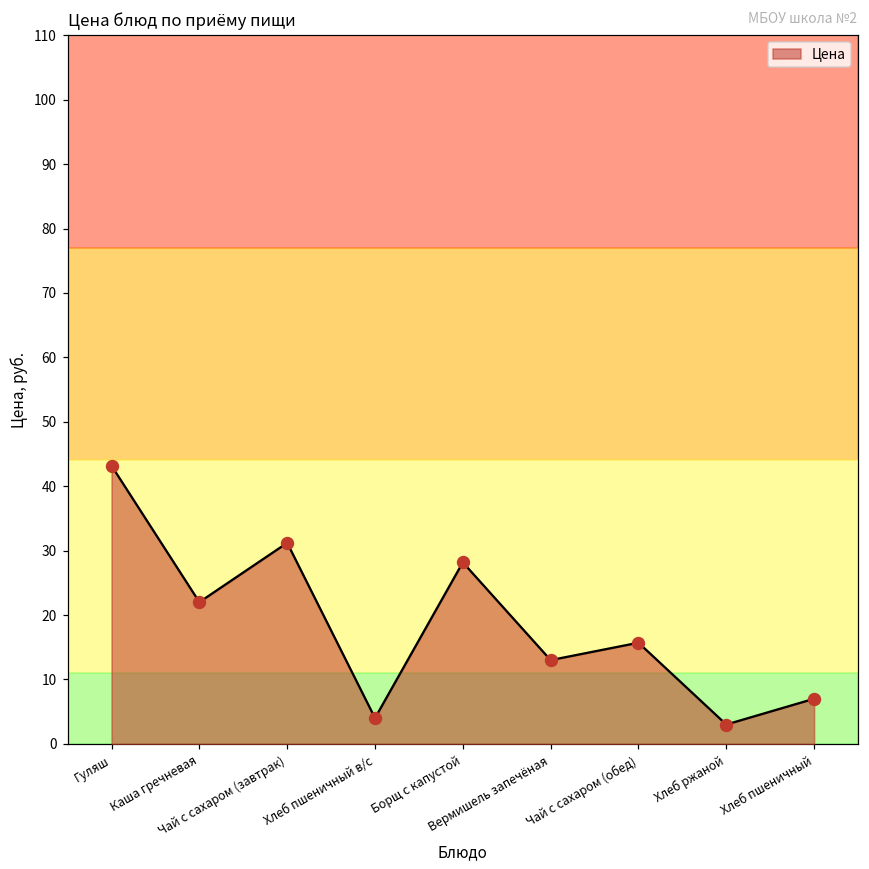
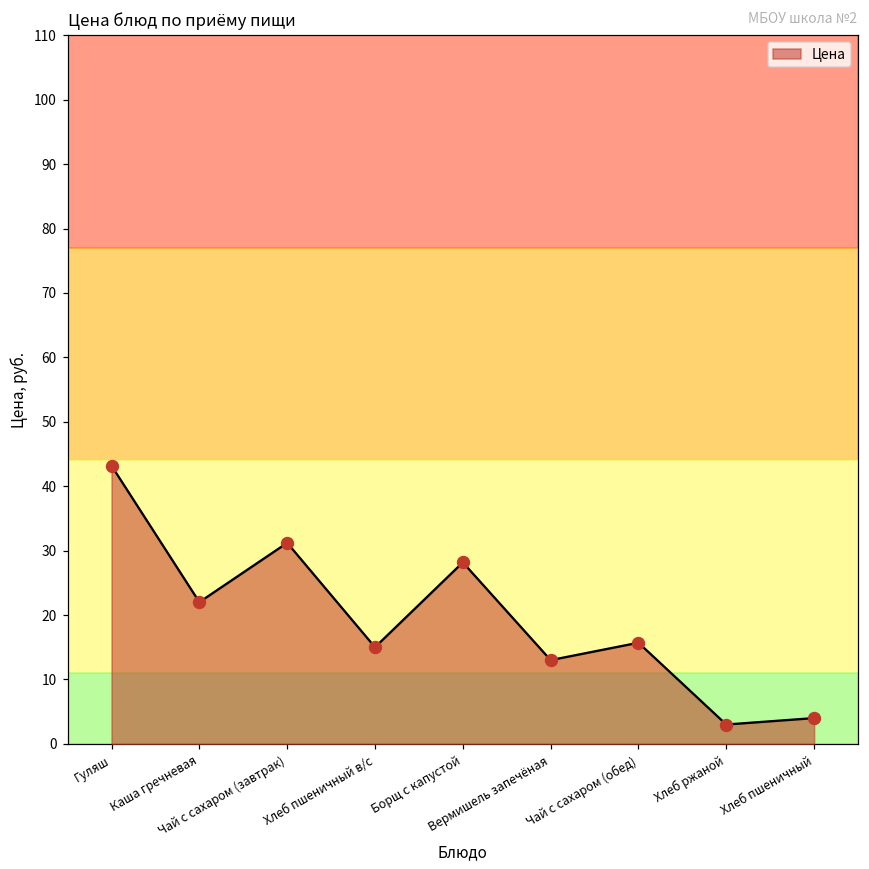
Хлеб пшеничный в/с: 4 -> 15
Хлеб пшеничный: 7 -> 4
